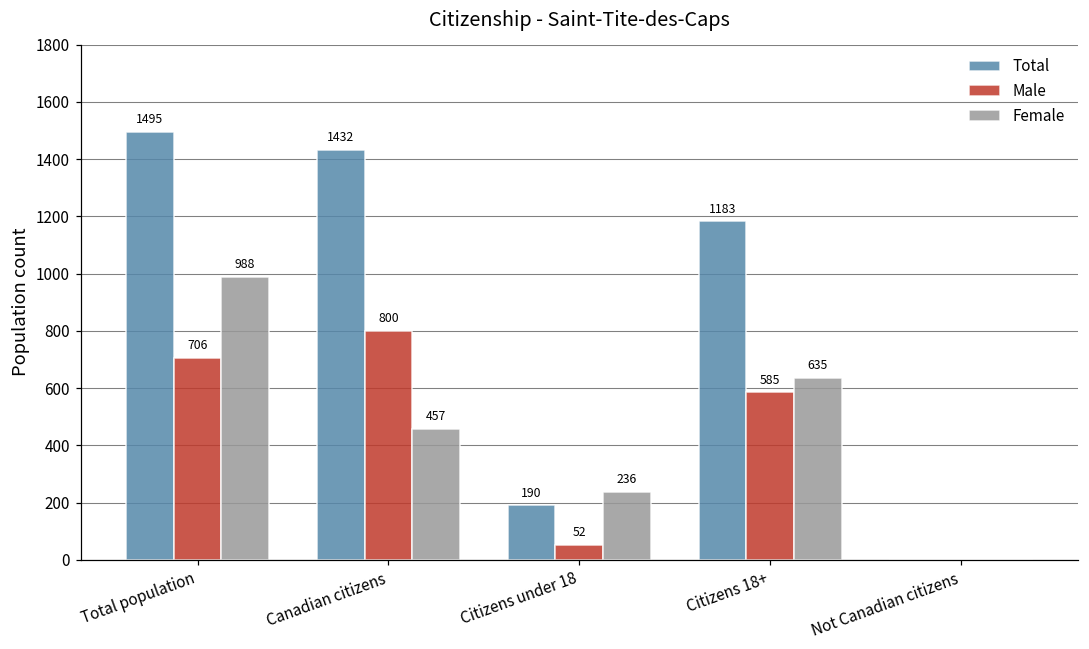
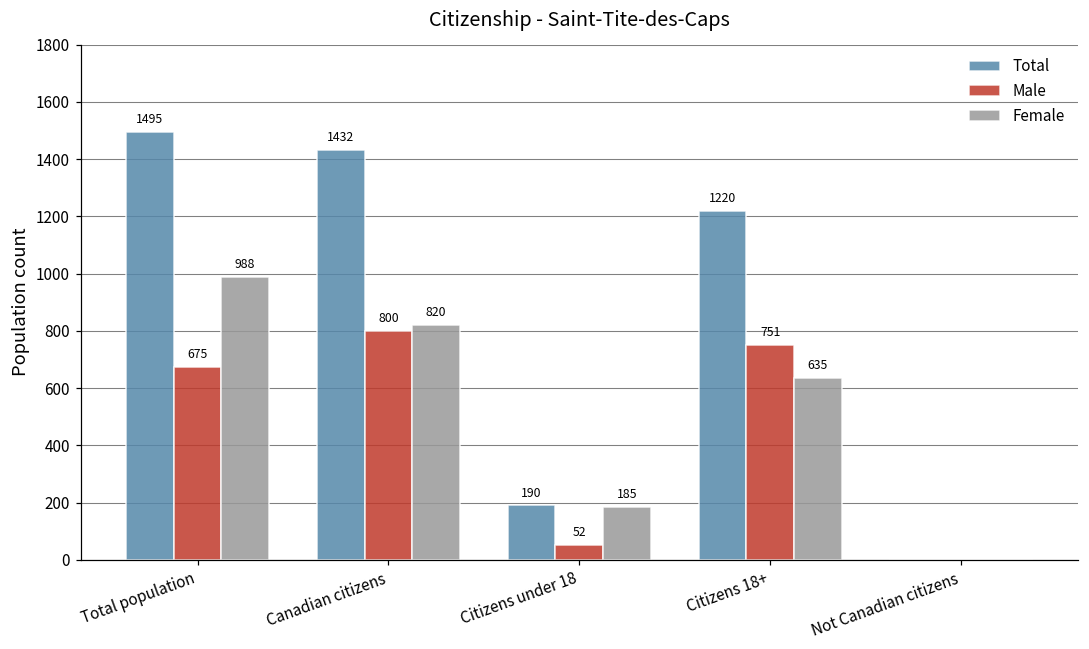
Male, Total population: 706 -> 675
Female, Canadian citizens: 457 -> 820
Female, Citizens under 18: 236 -> 185
Total, Citizens 18+: 1183 -> 1220
Male, Citizens 18+: 585 -> 751
